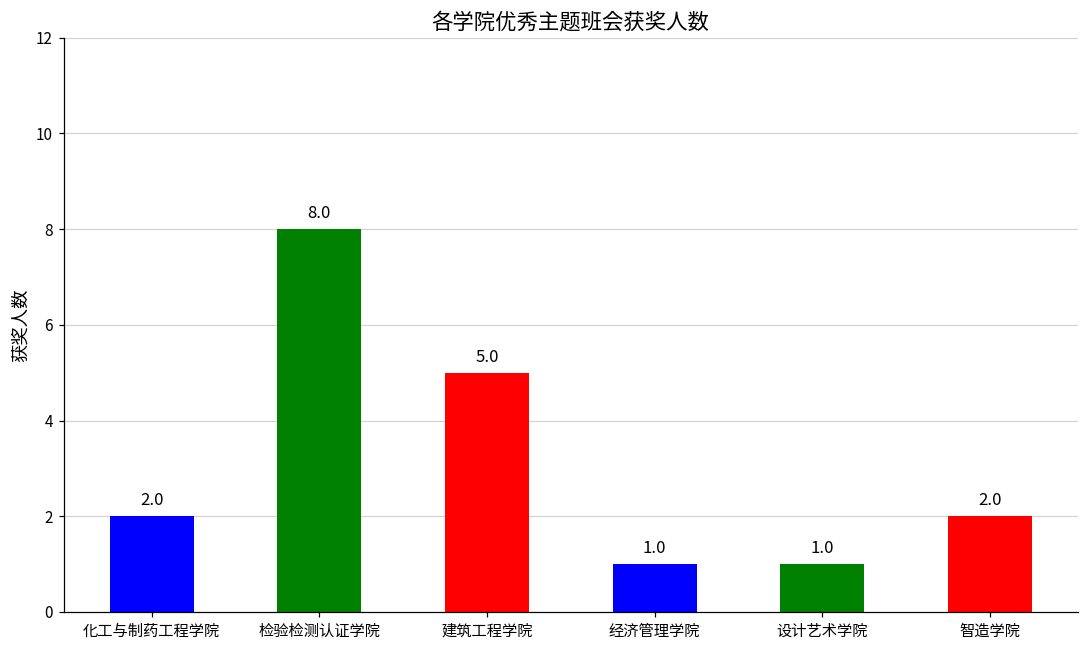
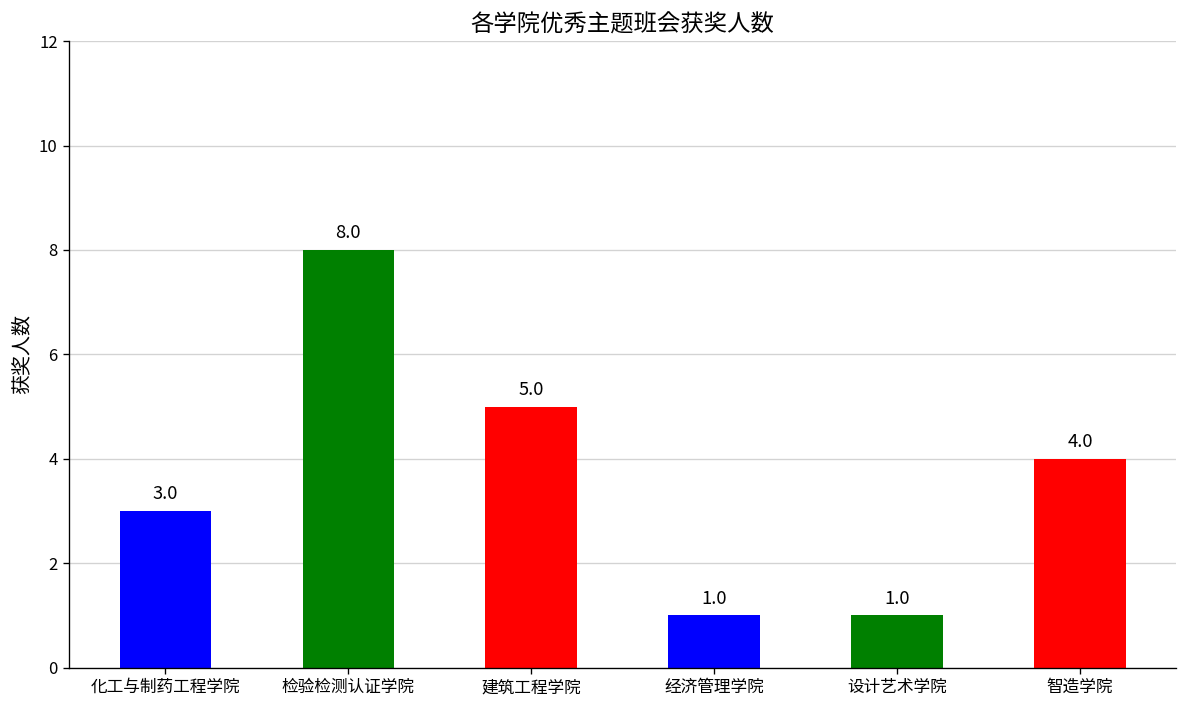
化工与制药工程学院: 2.0 -> 3.0
智造学院: 2.0 -> 4.0
